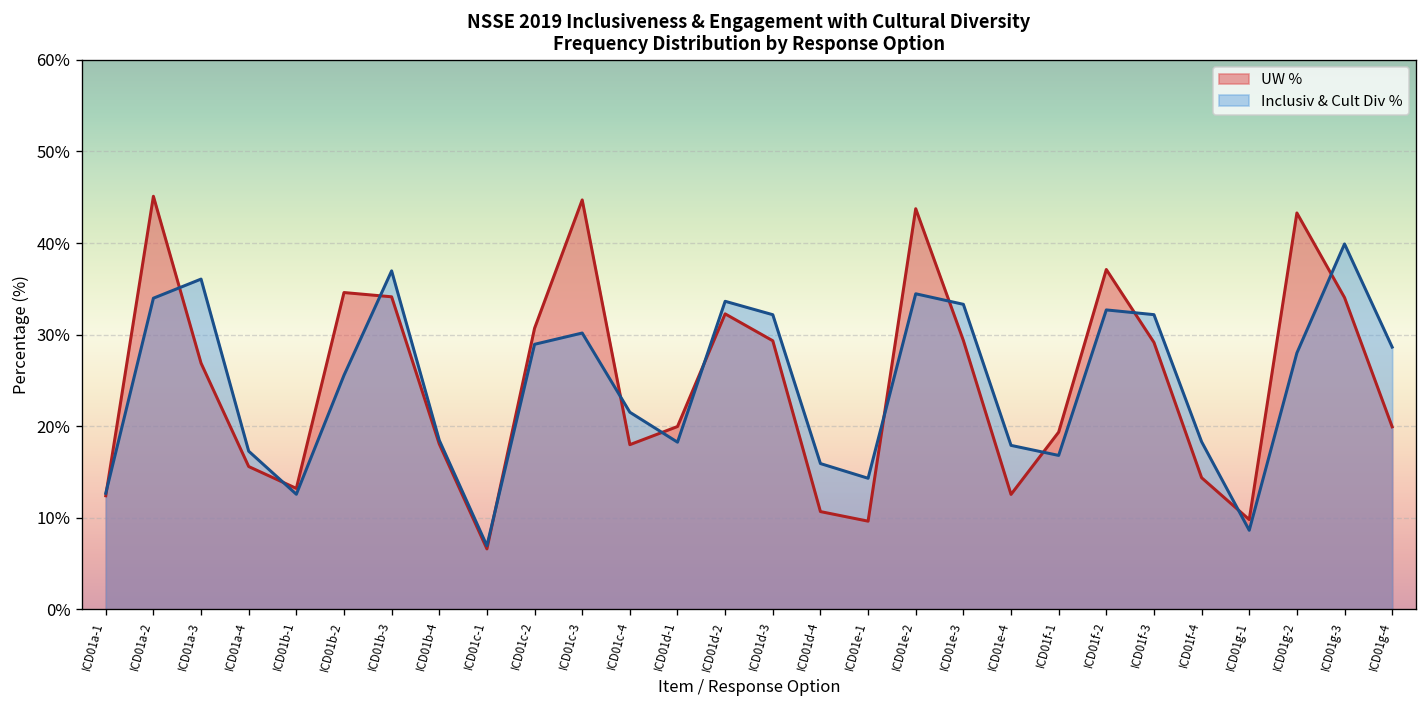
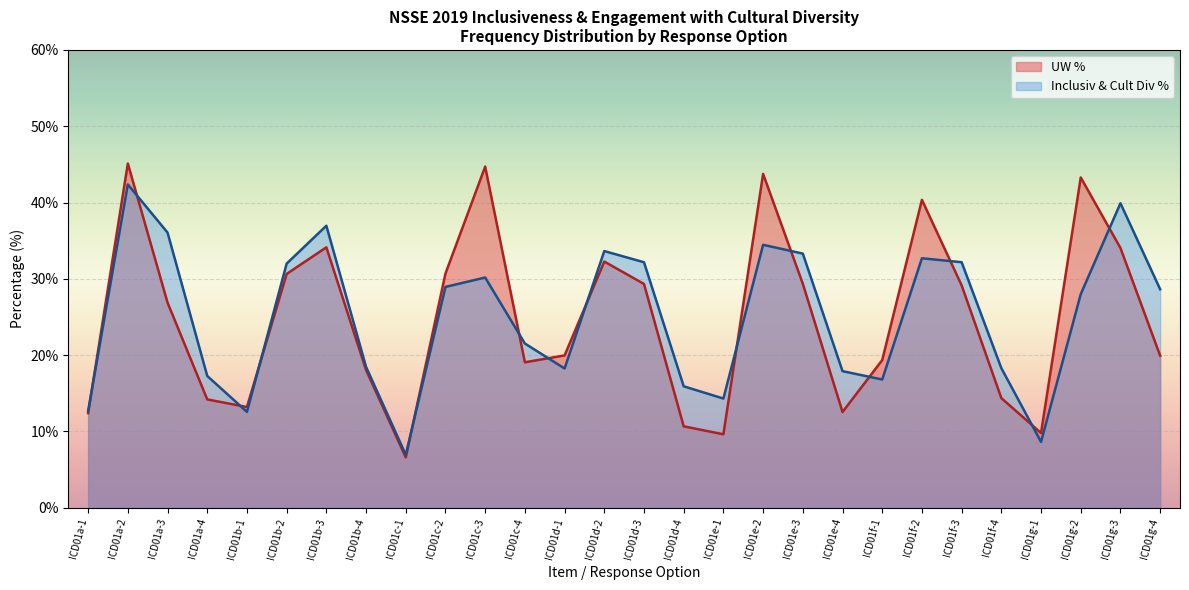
Inclusiv & Cult Div %, ICD01a-2: 34% -> 42%
UW %, ICD01a-4: 16% -> 14%
UW %, ICD01b-2: 35% -> 31%
Inclusiv & Cult Div %, ICD01b-2: 26% -> 32%
UW %, ICD01c-4: 18% -> 19%
UW %, ICD01f-2: 37% -> 40%
